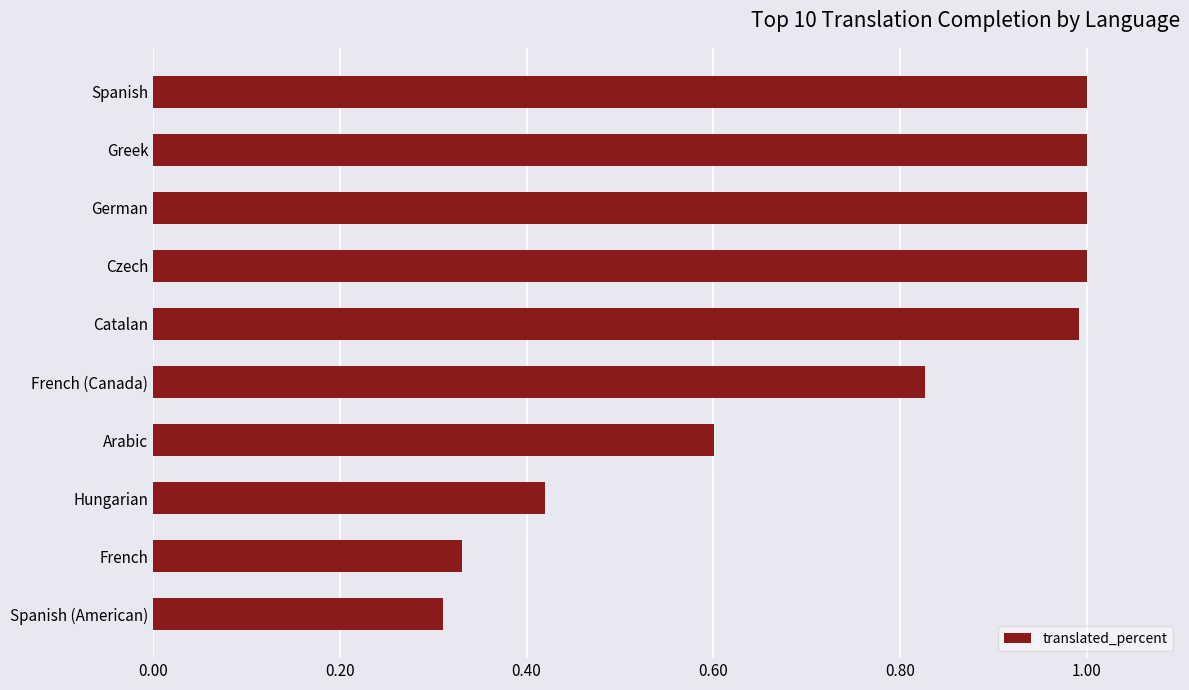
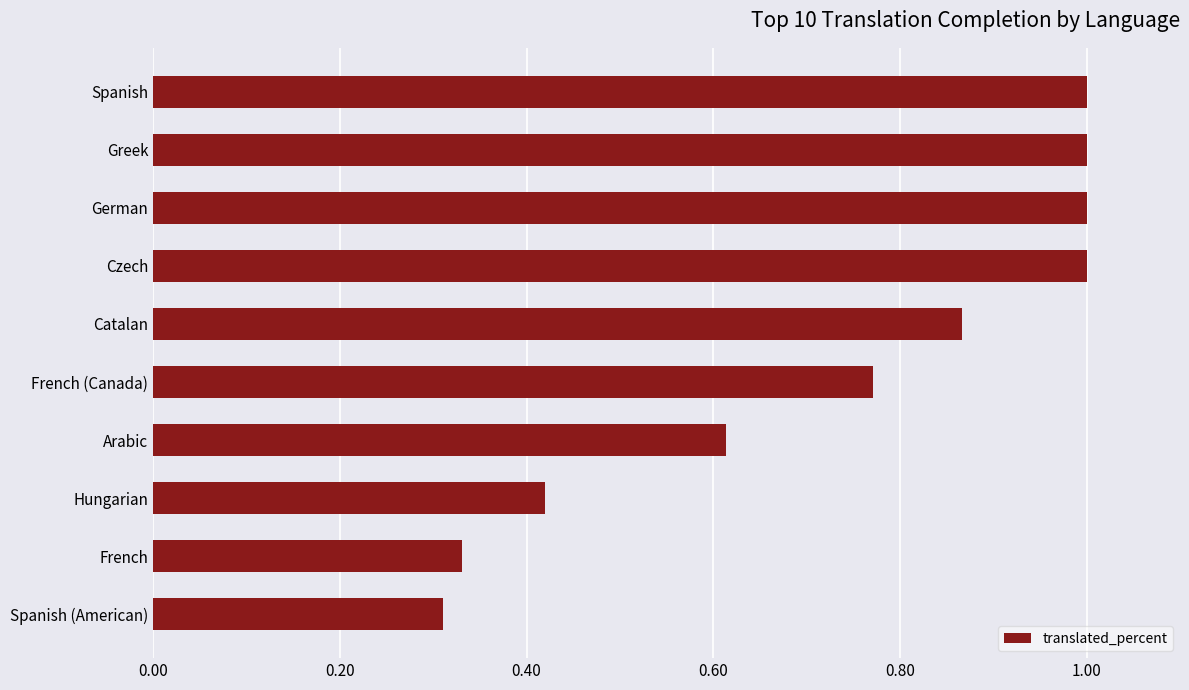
Catalan: 0.99 -> 0.87
French (Canada): 0.83 -> 0.77
Arabic: 0.60 -> 0.61
